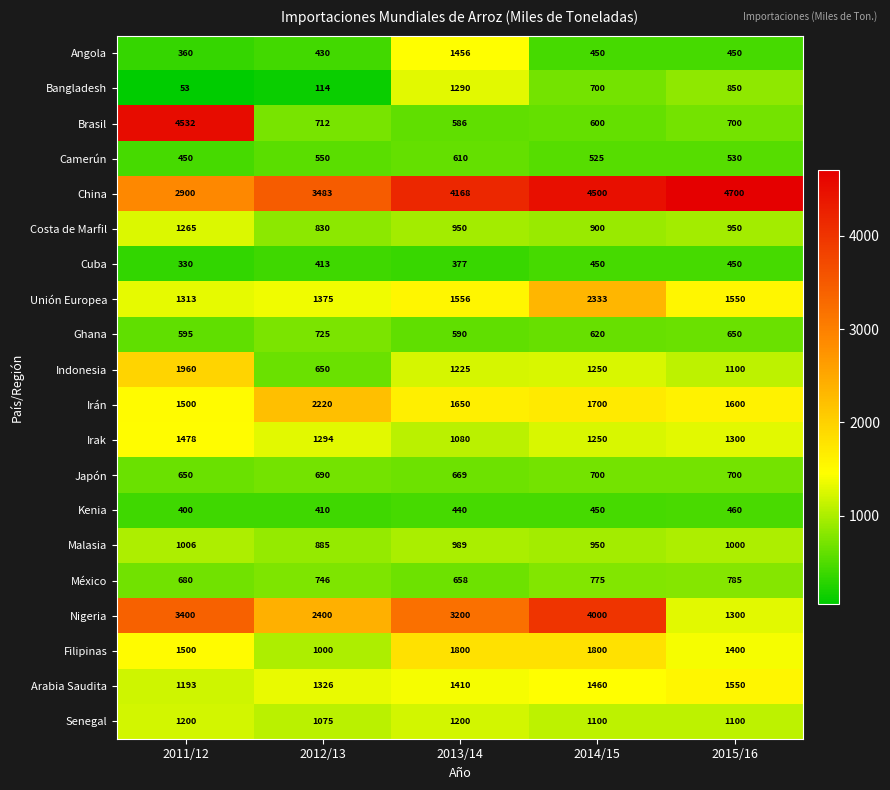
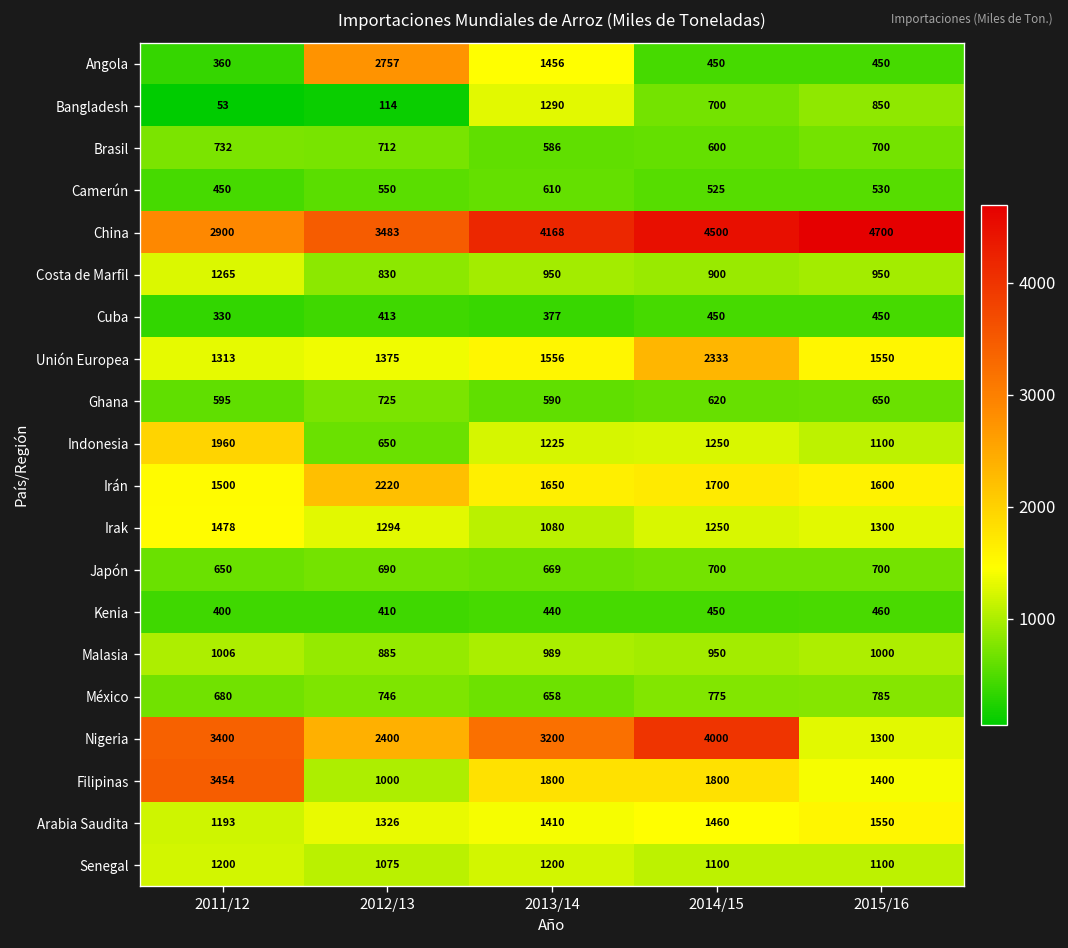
Angola, 2012/13: 430 -> 2757
Brasil, 2011/12: 4532 -> 732
Filipinas, 2011/12: 1500 -> 3454
